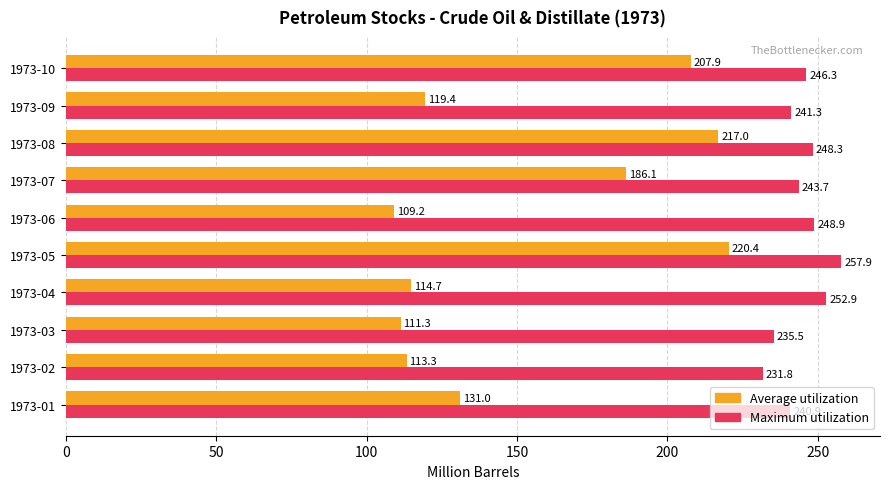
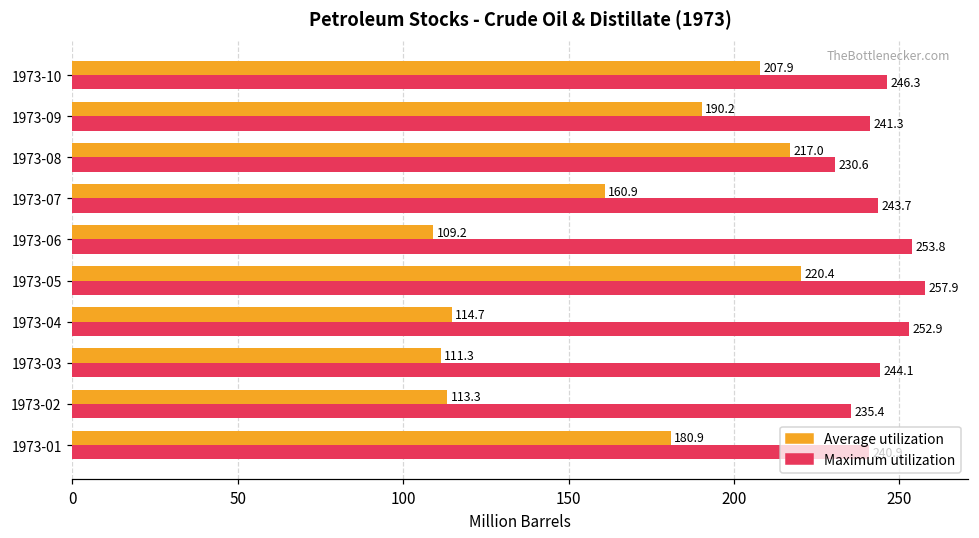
Average utilization, 1973-09: 119.4 -> 190.2
Maximum utilization, 1973-08: 248.3 -> 230.6
Average utilization, 1973-07: 186.1 -> 160.9
Maximum utilization, 1973-06: 248.9 -> 253.8
Maximum utilization, 1973-03: 235.5 -> 244.1
Maximum utilization, 1973-02: 231.8 -> 235.4
Average utilization, 1973-01: 131.0 -> 180.9
